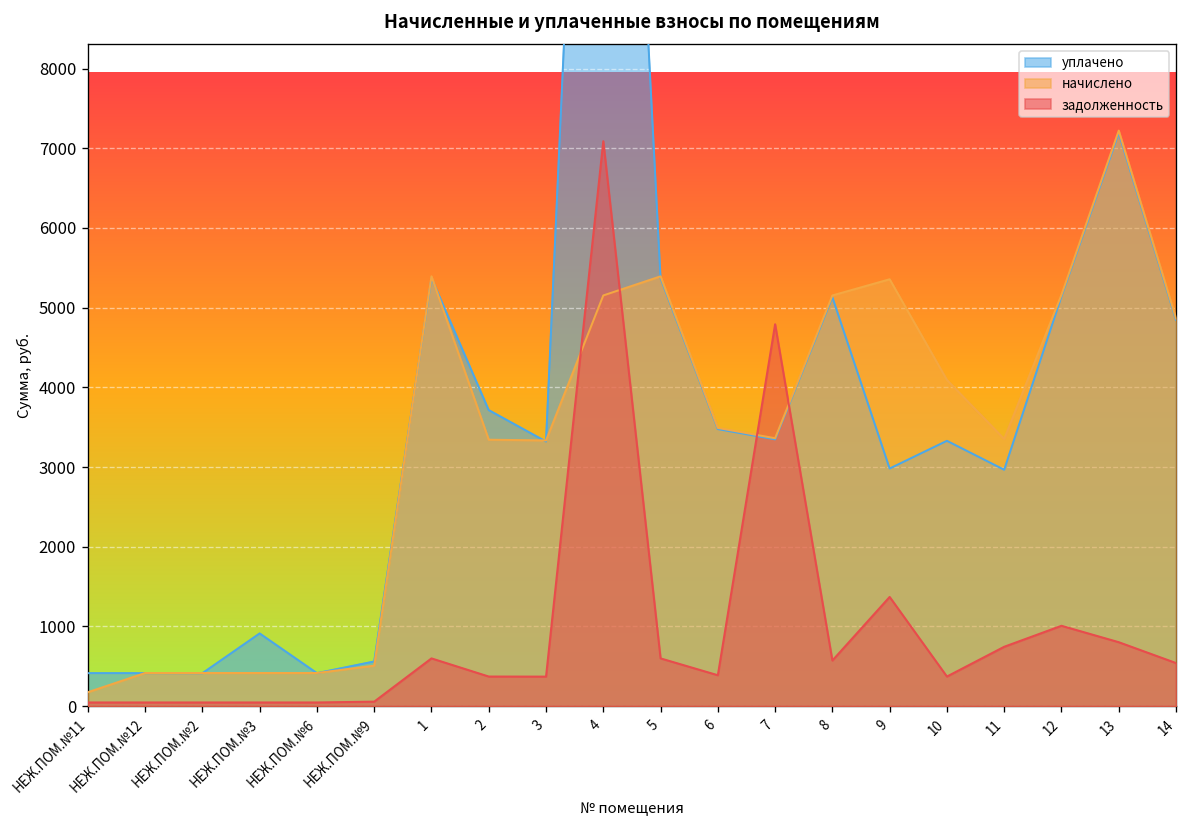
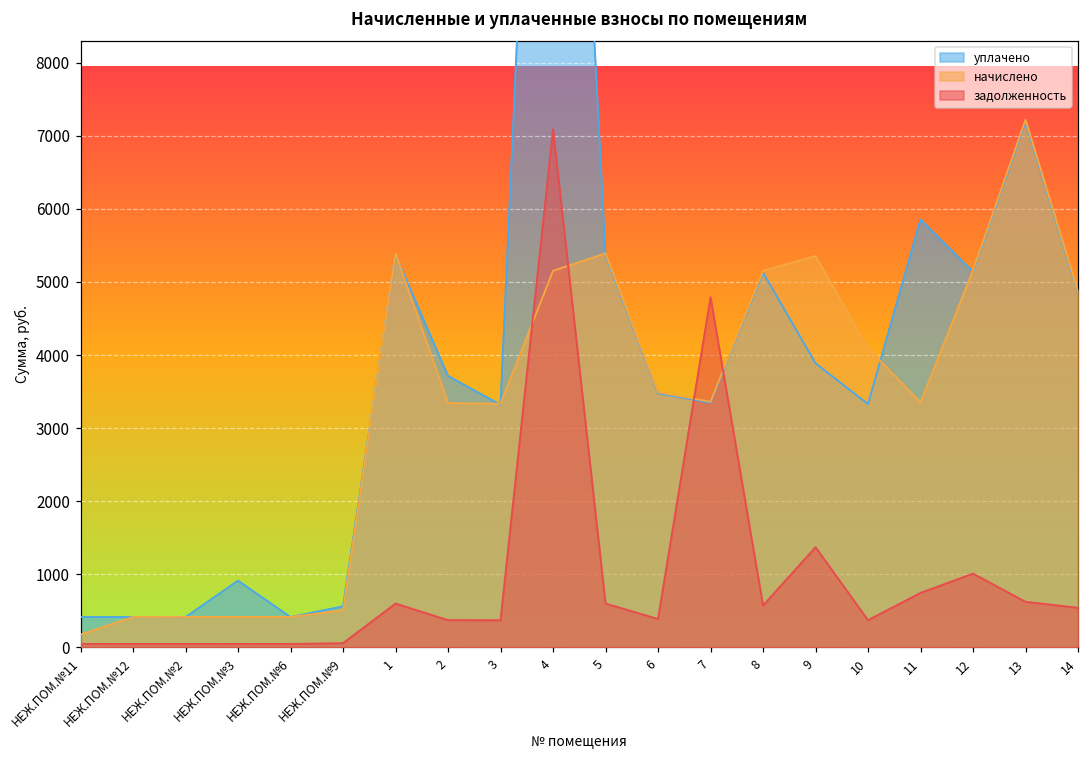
уплачено, 9: 3000 -> 3900
уплачено, 11: 3000 -> 5900
задолженность, 13: 800 -> 600
